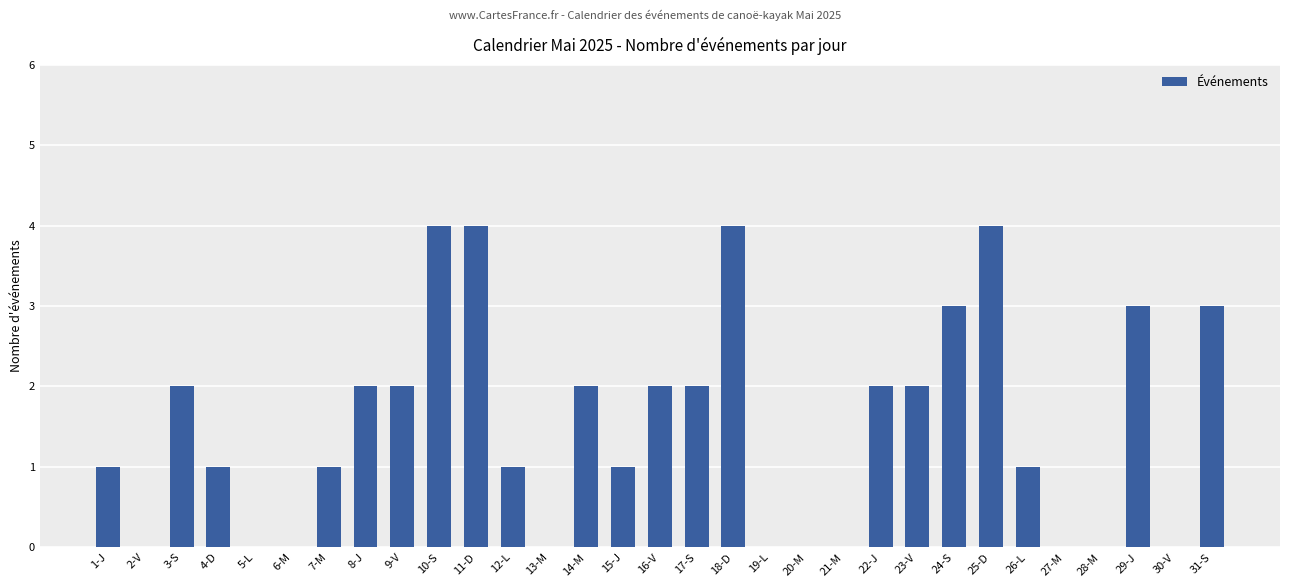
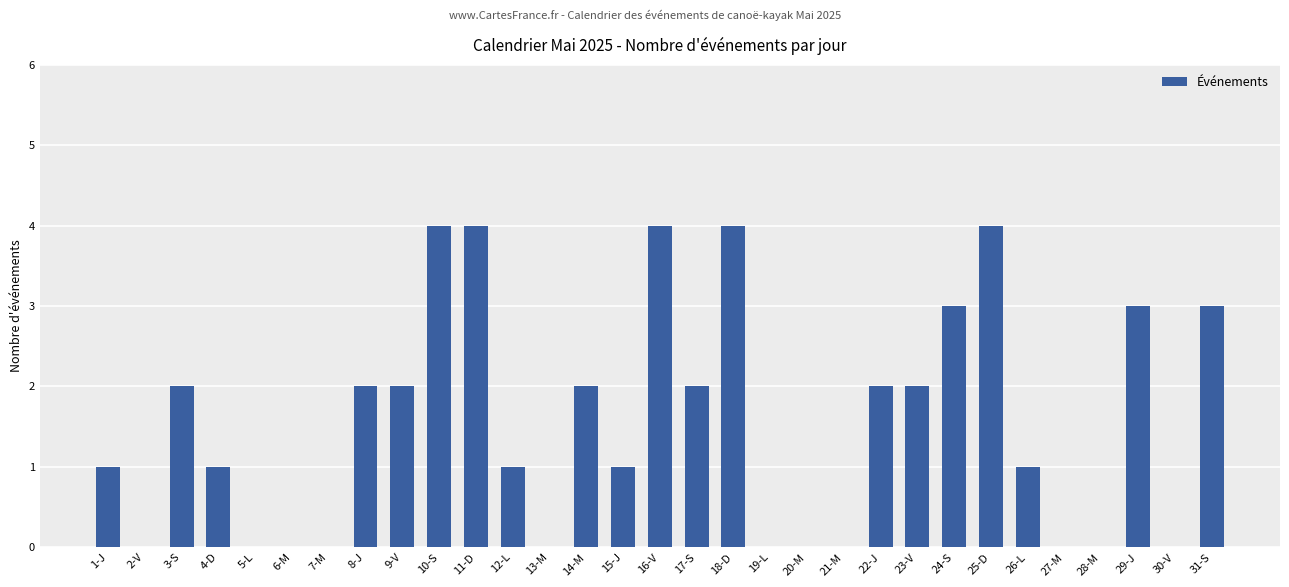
7-M: 1 -> 0
16-V: 2 -> 4
